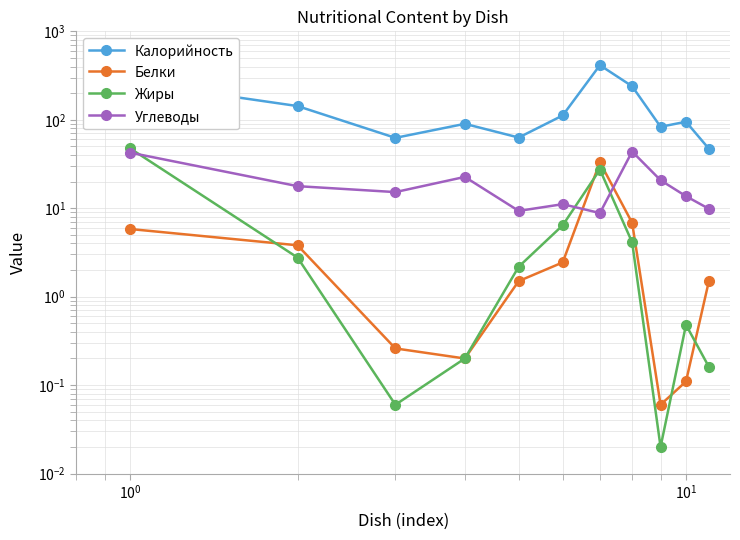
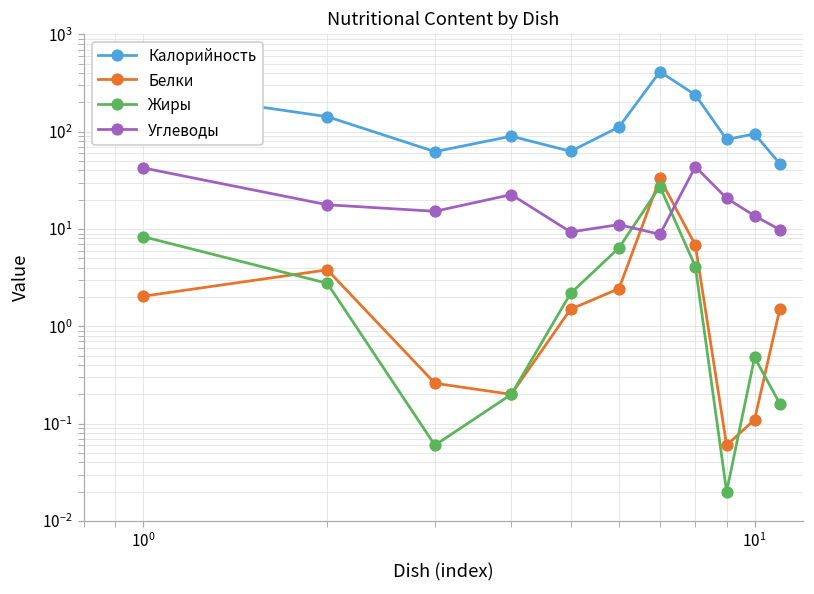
Белки, 10^0: 6 -> 2.0
Жиры, 10^0: 50 -> 8
